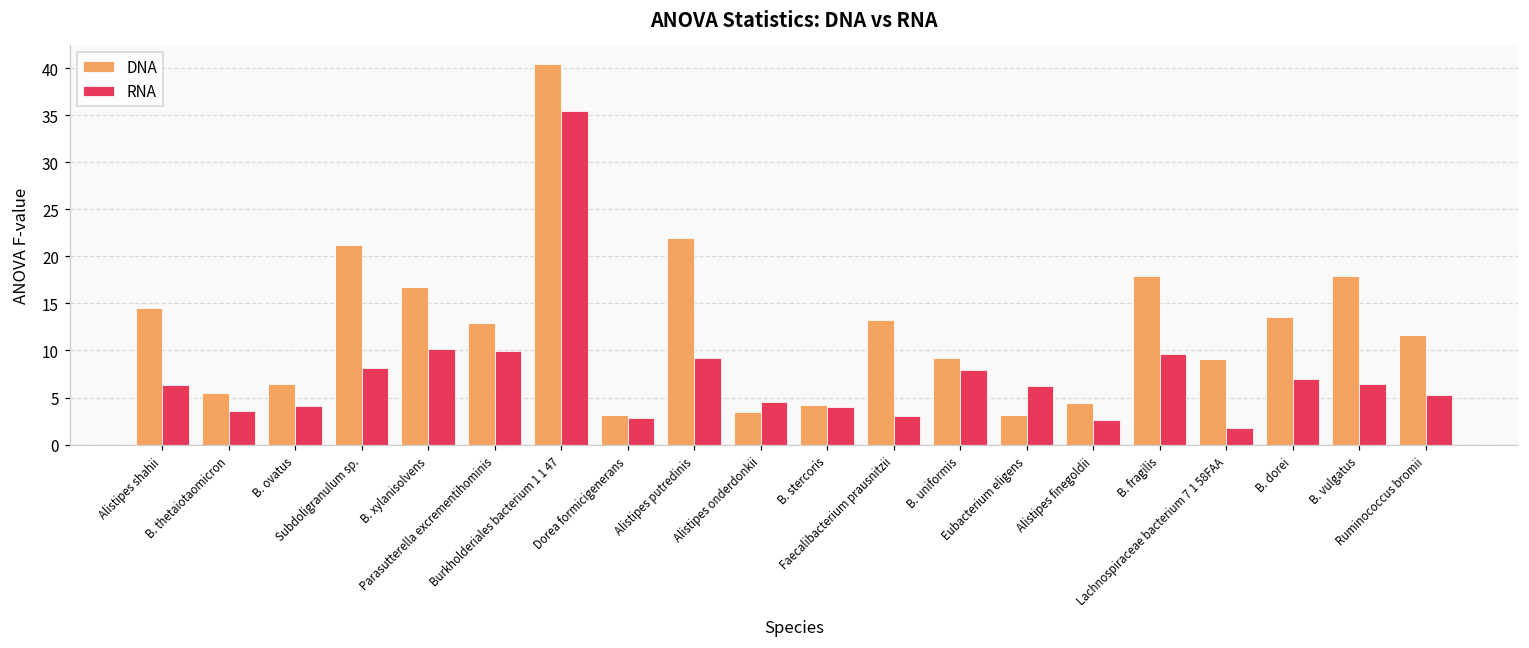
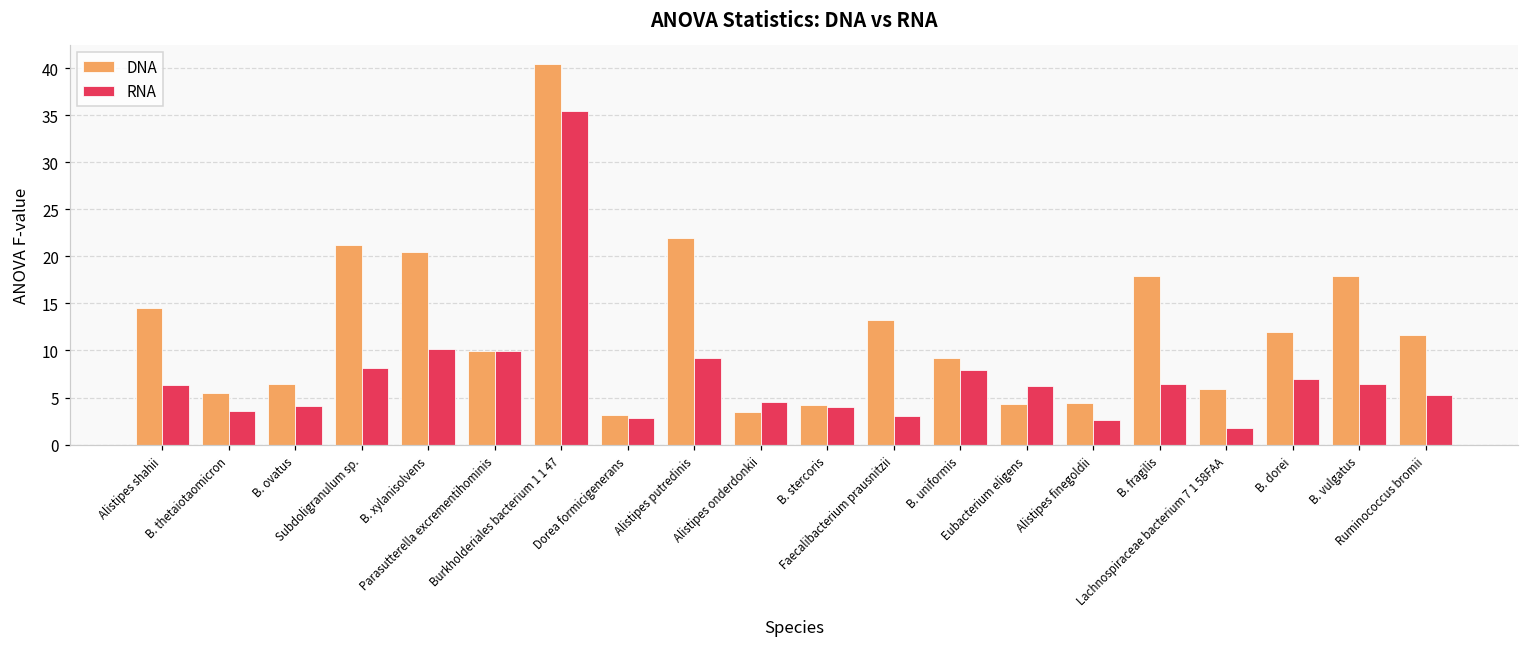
DNA, B. xylanisolvens: 17 -> 20
DNA, Parasutterella excrementihominis: 13 -> 10
DNA, Eubacterium eligens: 3 -> 4
RNA, B. fragilis: 10 -> 6
DNA, Lachnospiraceae bacterium 7 1 58FAA: 9 -> 6
DNA, B. dorei: 14 -> 12
